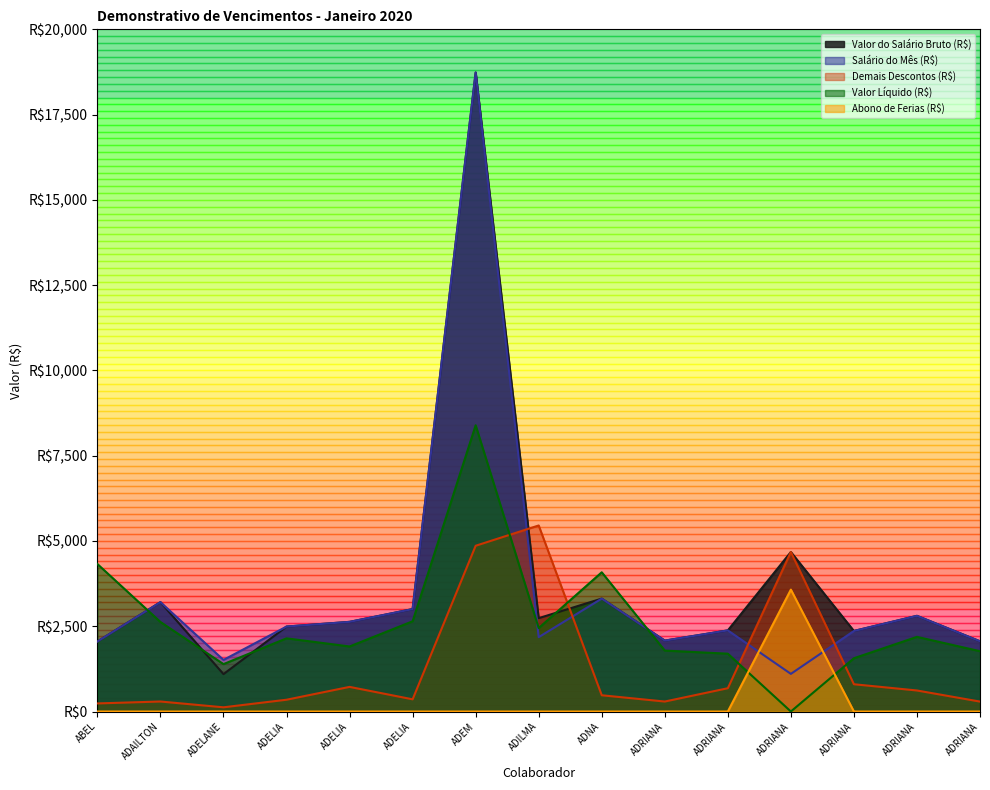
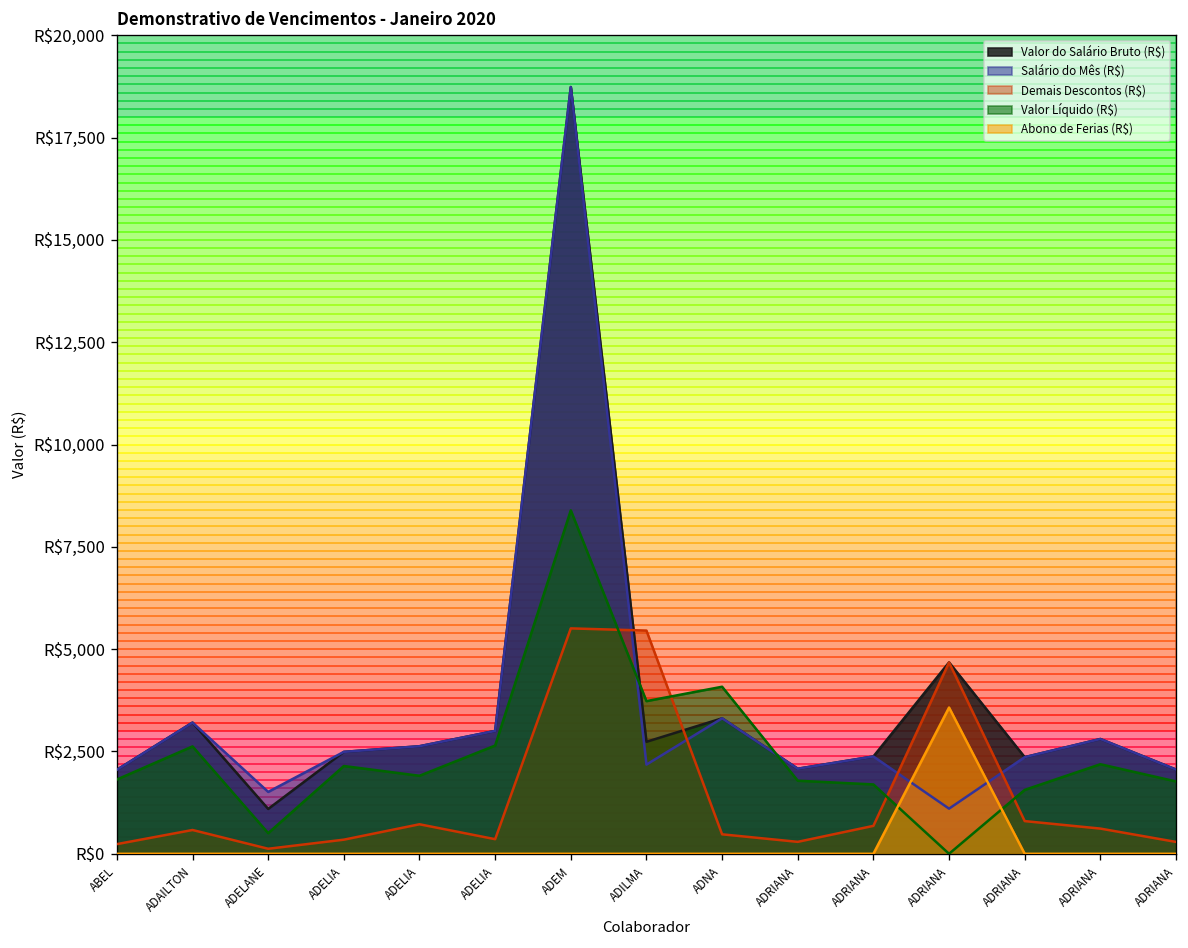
Valor Líquido (R$), ABEL: R$4,300 -> R$1,800
Demais Descontos (R$), ADAILTON: R$300 -> R$600
Valor Líquido (R$), ADELANE: R$1,400 -> R$500
Demais Descontos (R$), ADEM: R$4,900 -> R$5,500
Valor Líquido (R$), ADILMA: R$2,400 -> R$3,700
